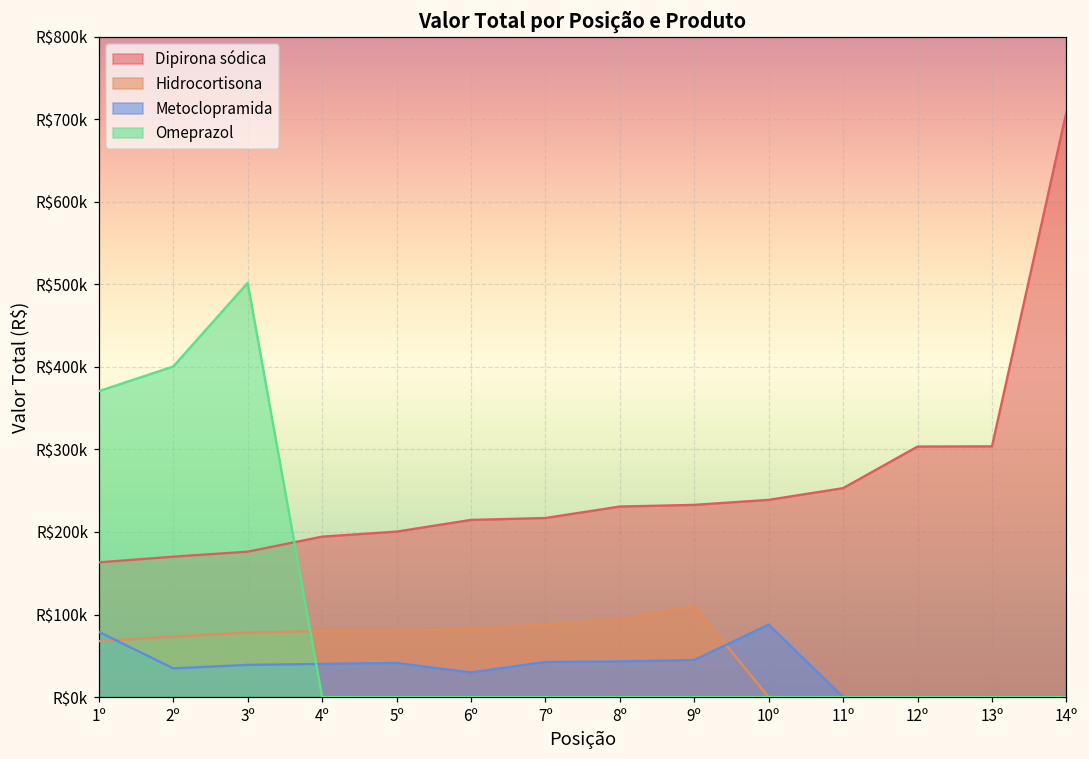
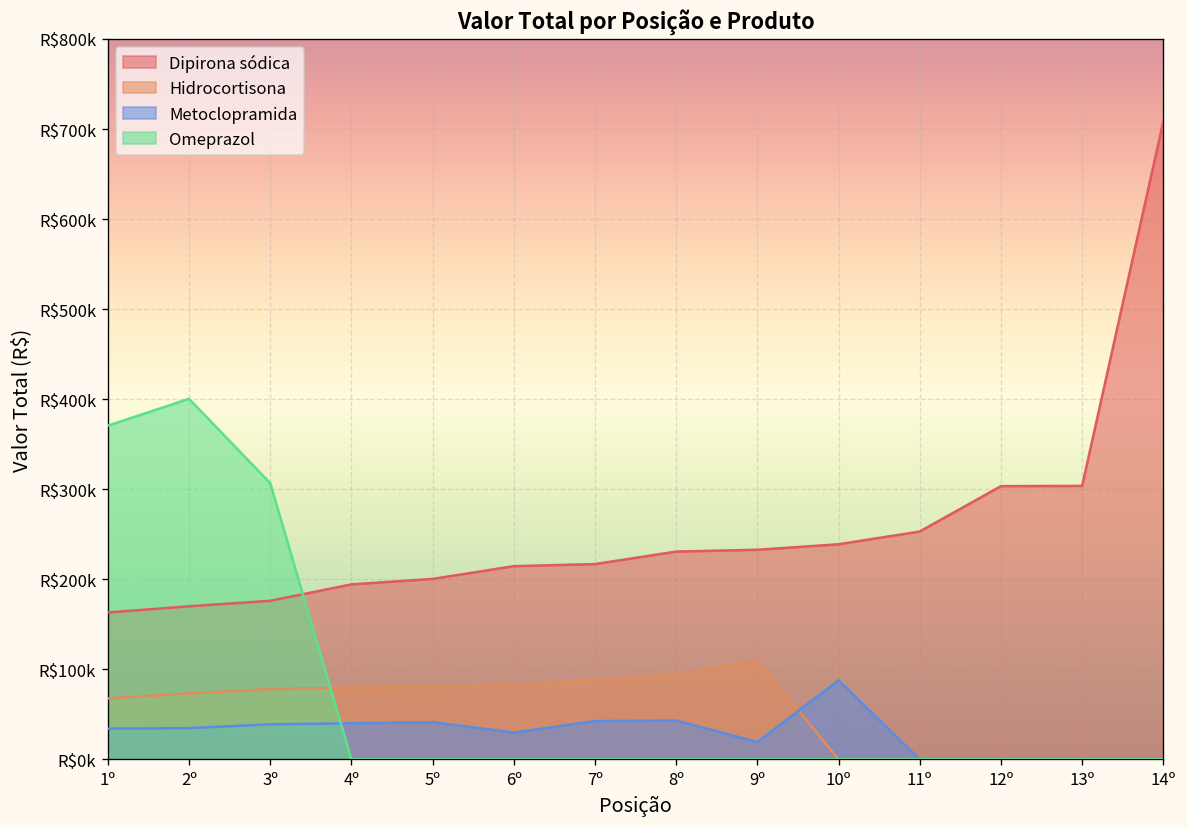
Metoclopramida, 1º: R$80000 -> R$30000
Omeprazol, 3º: R$500000 -> R$310000
Metoclopramida, 9º: R$50000 -> R$20000
